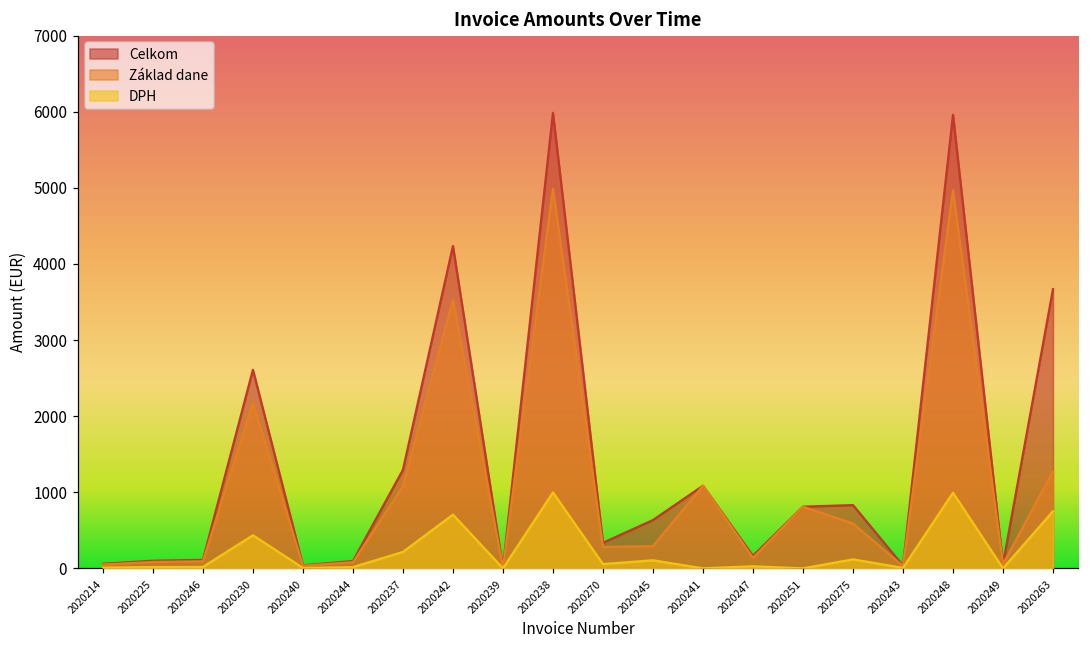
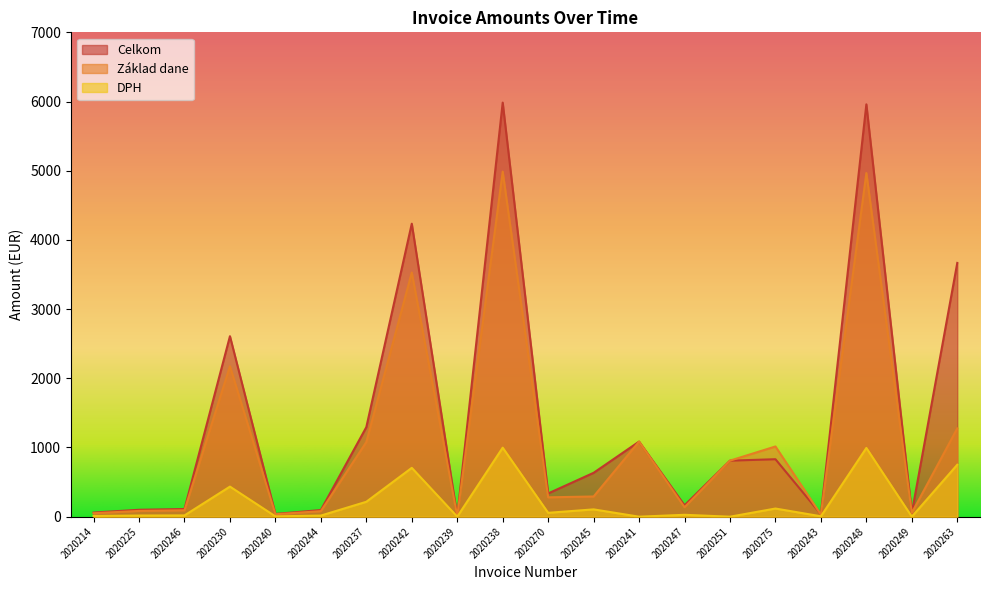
Základ dane, 2020275: 600 -> 1000
